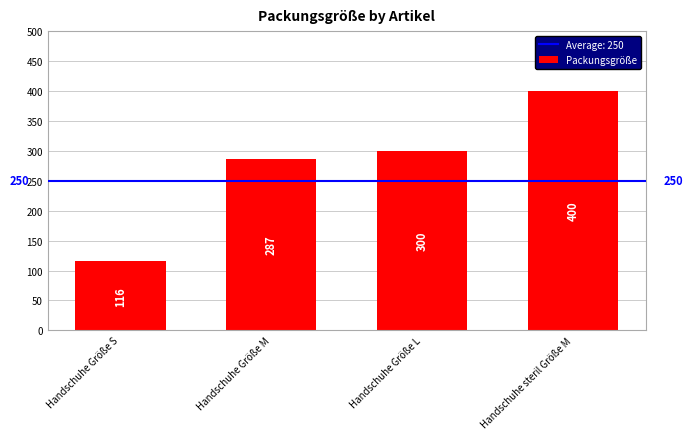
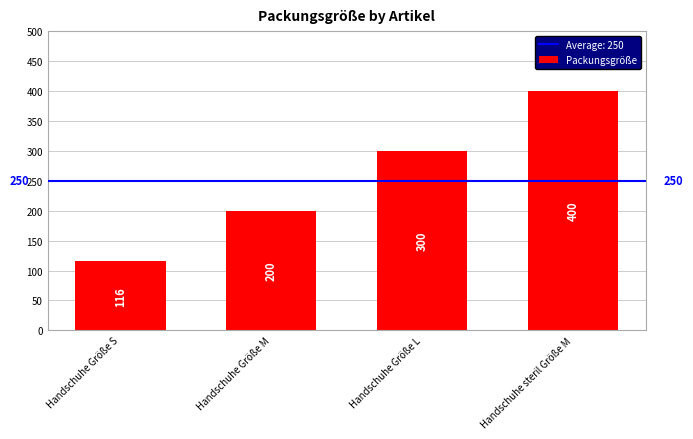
Handschuhe Größe M: 287 -> 200
